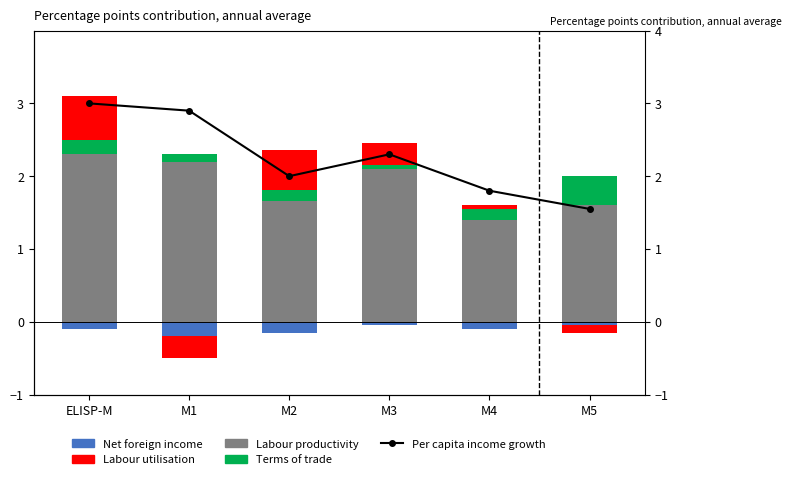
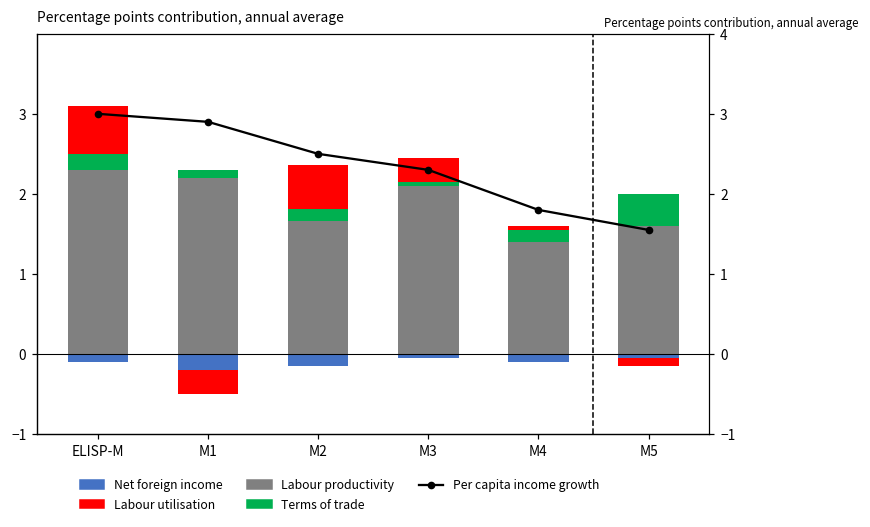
Per capita income growth, M2: 2.0 -> 2.5
